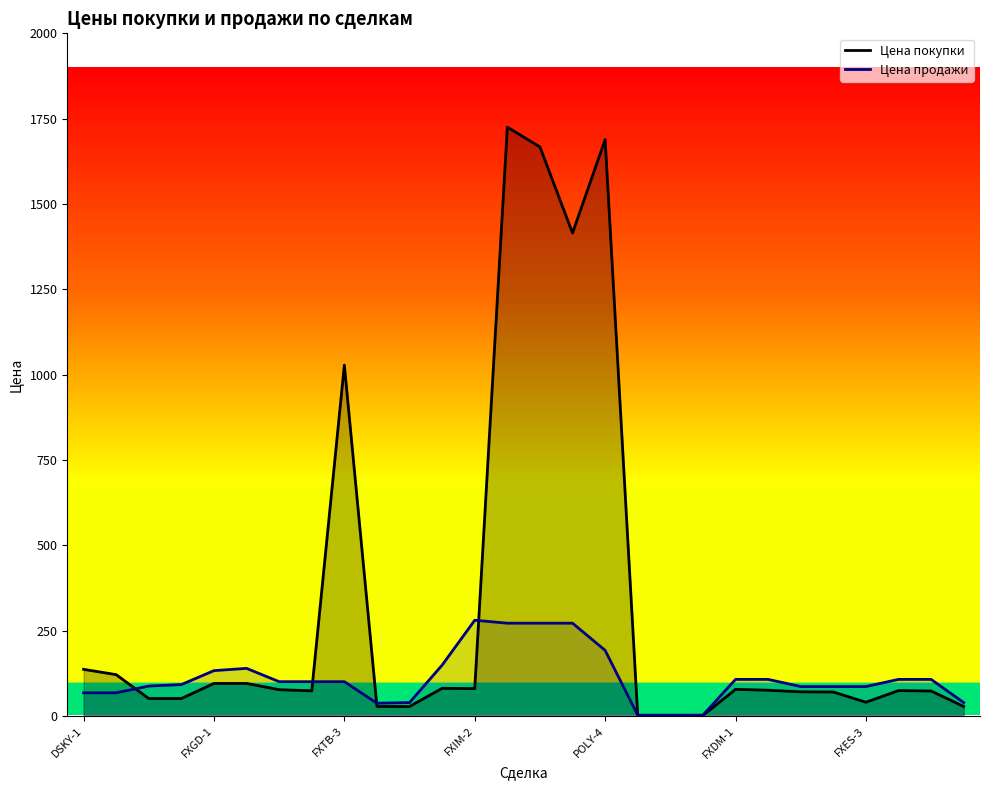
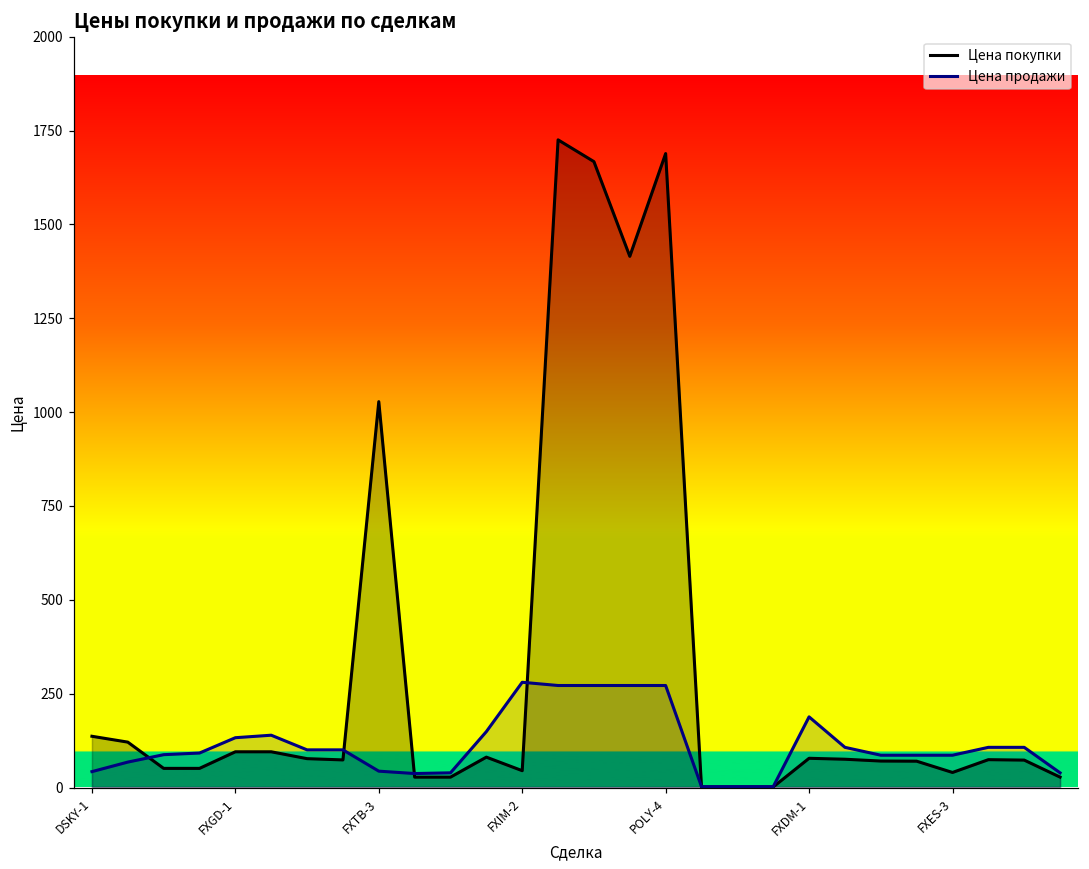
Цена продажи, DSKY-1: 70 -> 40
Цена продажи, FXTB-3: 100 -> 40
Цена покупки, FXIM-2: 80 -> 50
Цена продажи, POLY-4: 190 -> 270
Цена продажи, FXDM-1: 110 -> 190
